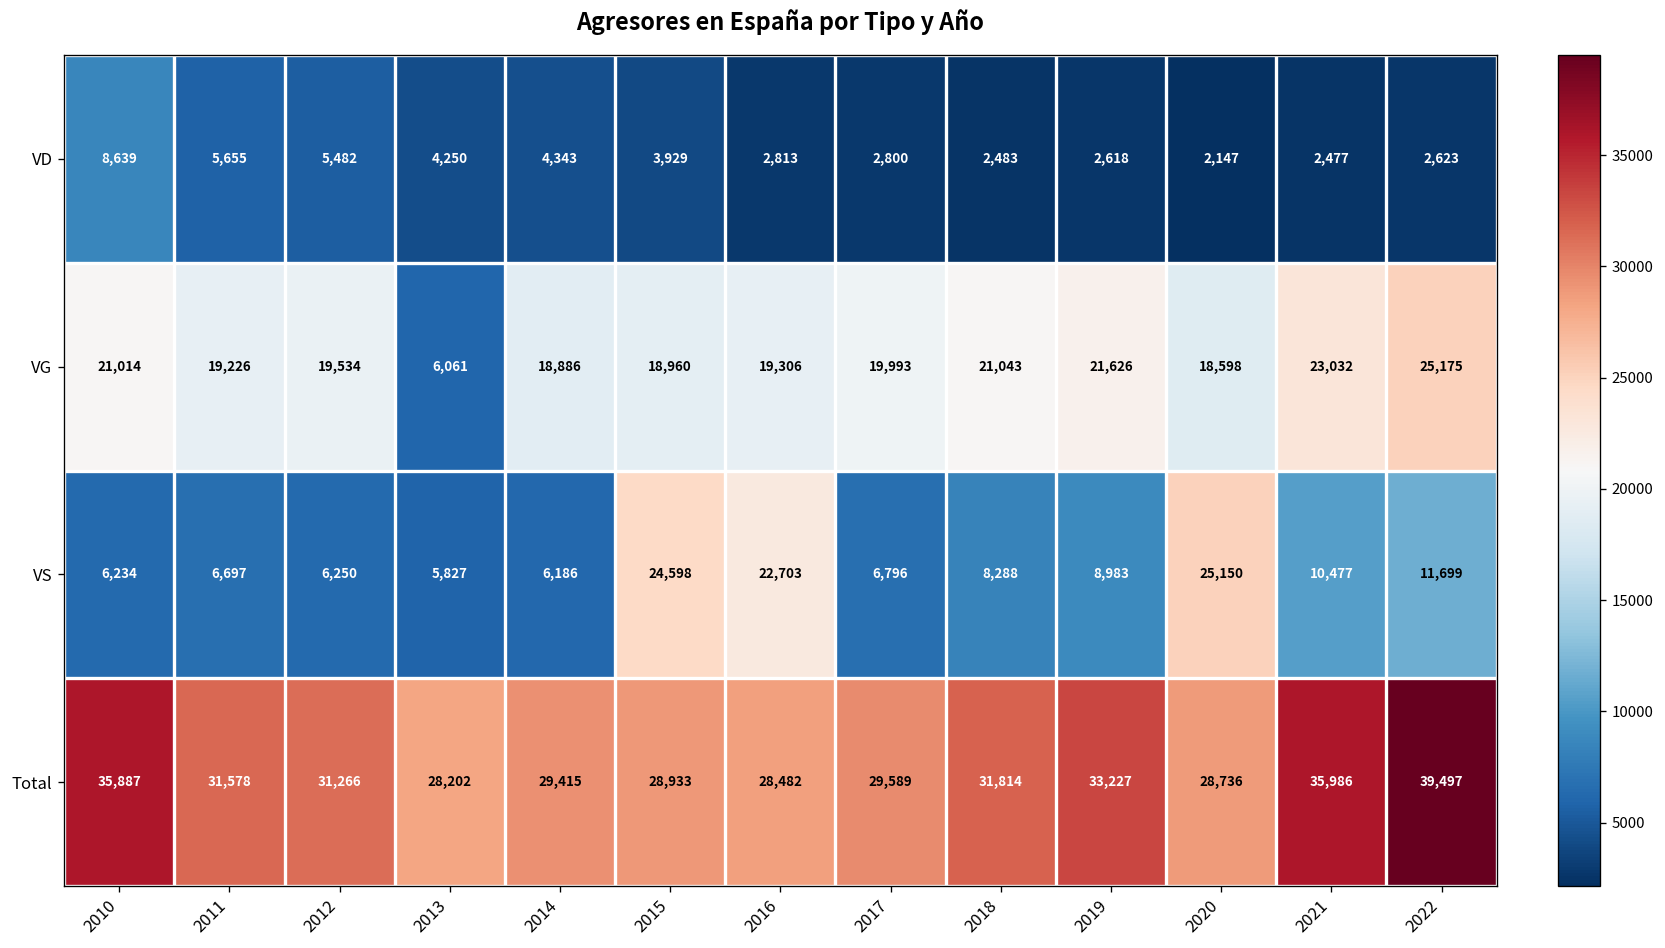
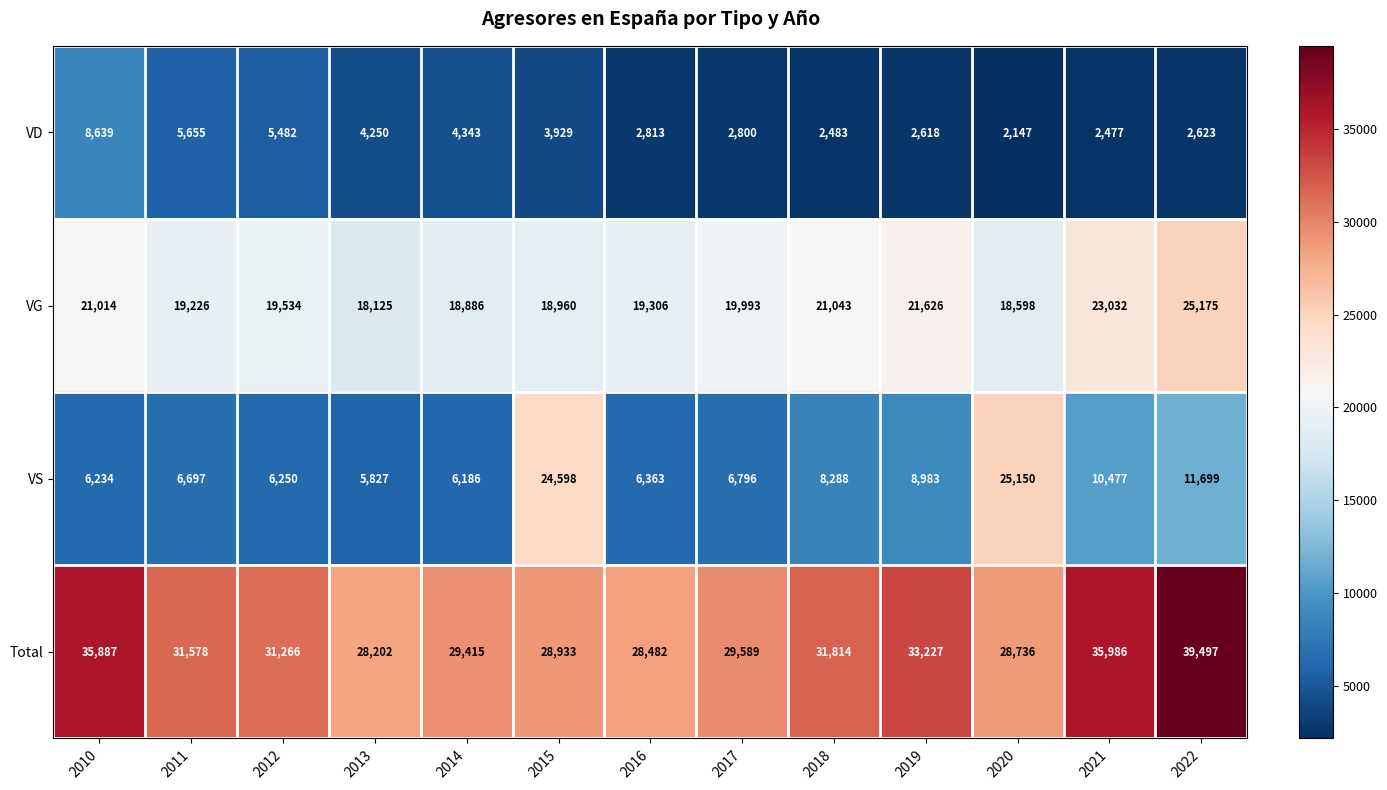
VG, 2013: 6,061 -> 18,125
VS, 2016: 22,703 -> 6,363
